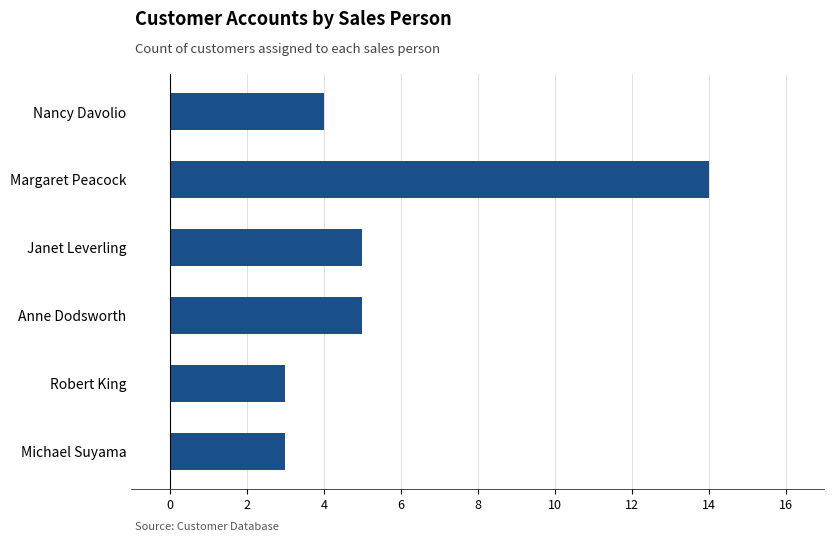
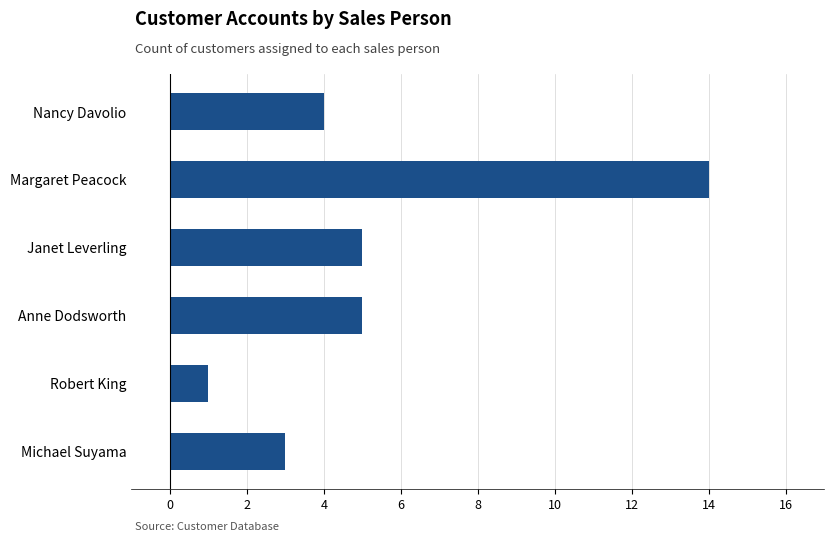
Robert King: 3 -> 1
